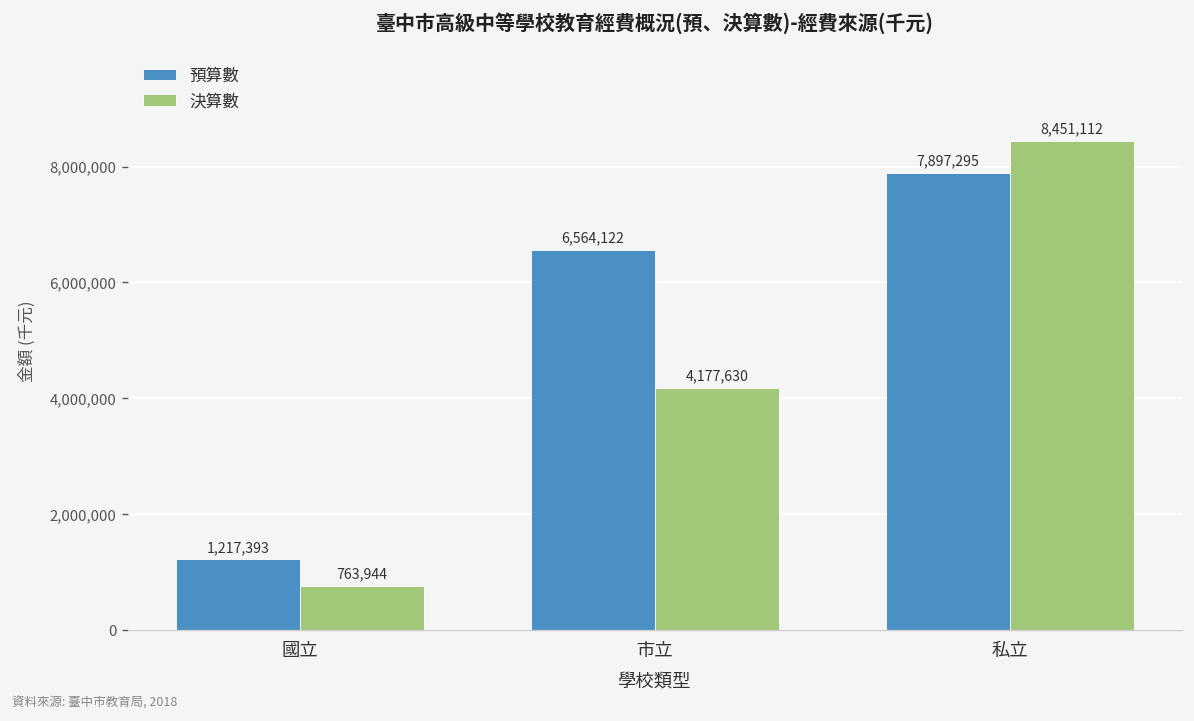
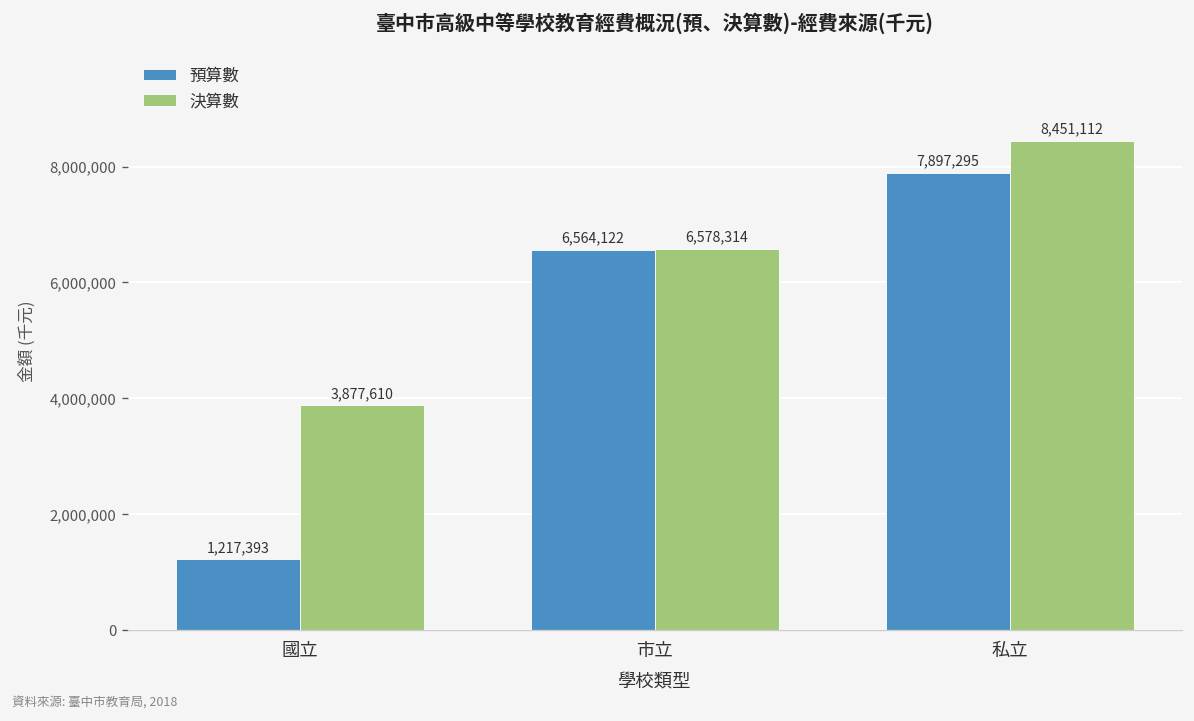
決算數, 國立: 763,944 -> 3,877,610
決算數, 市立: 4,177,630 -> 6,578,314
